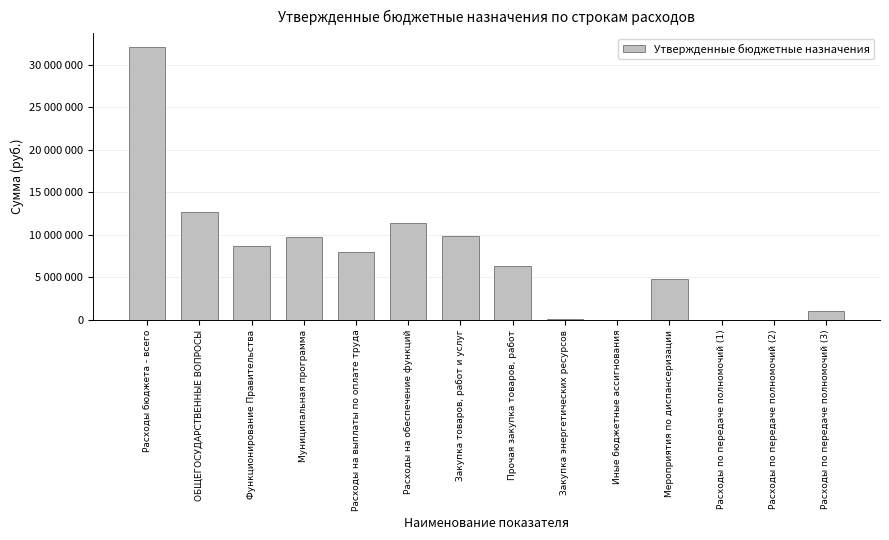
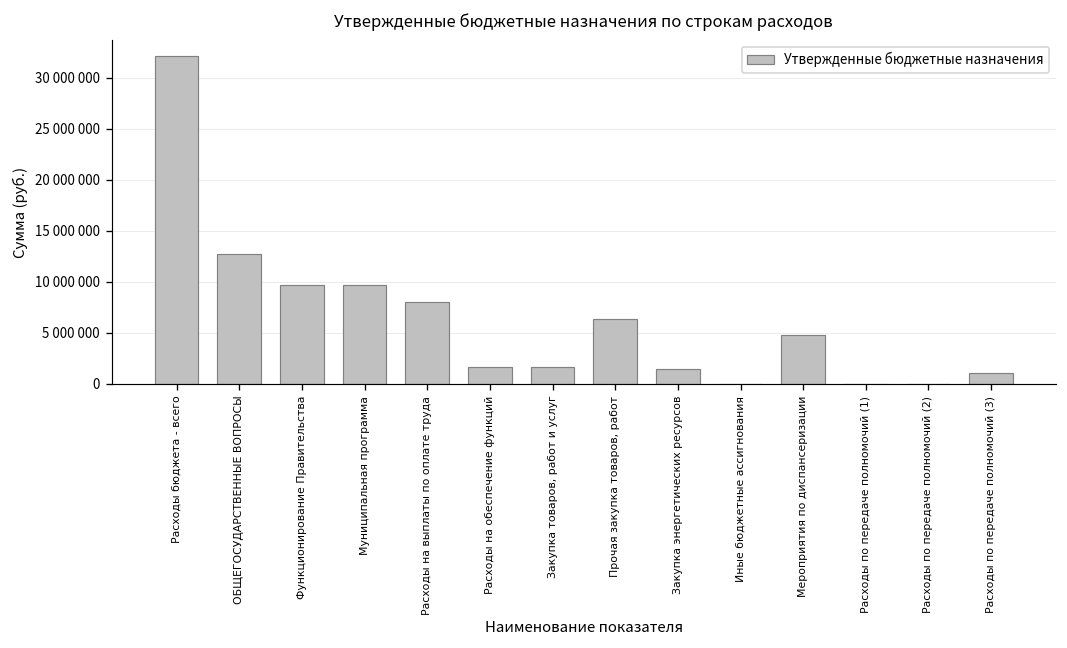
Функционирование Правительства: 9000000 -> 10000000
Расходы на обеспечение функций: 11000000 -> 2000000
Закупка товаров, работ и услуг: 10000000 -> 2000000
Закупка энергетических ресурсов: 0 -> 1000000
